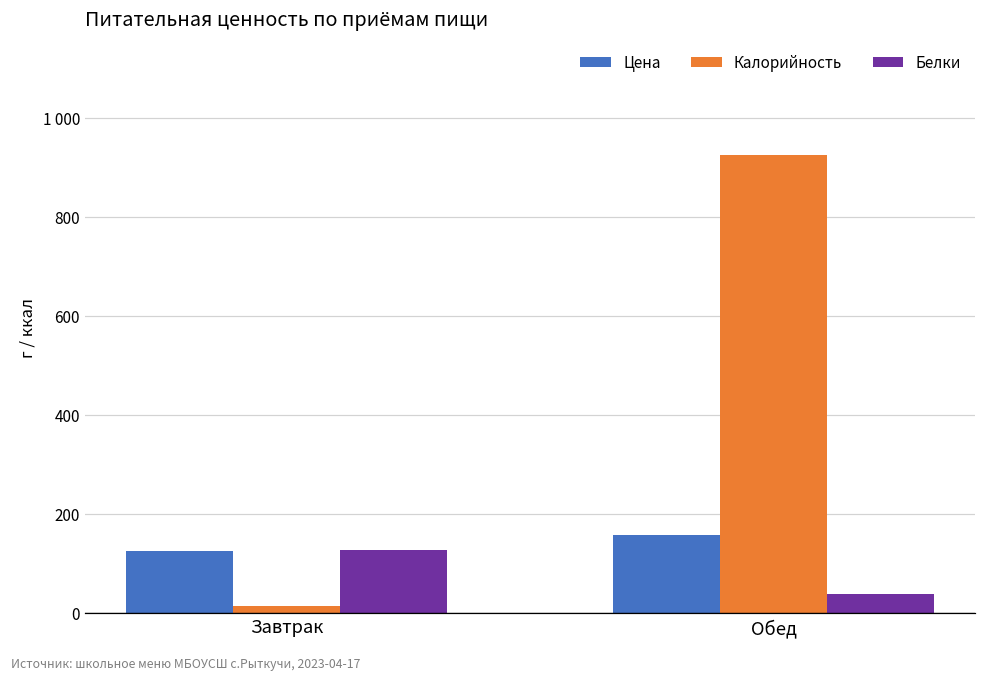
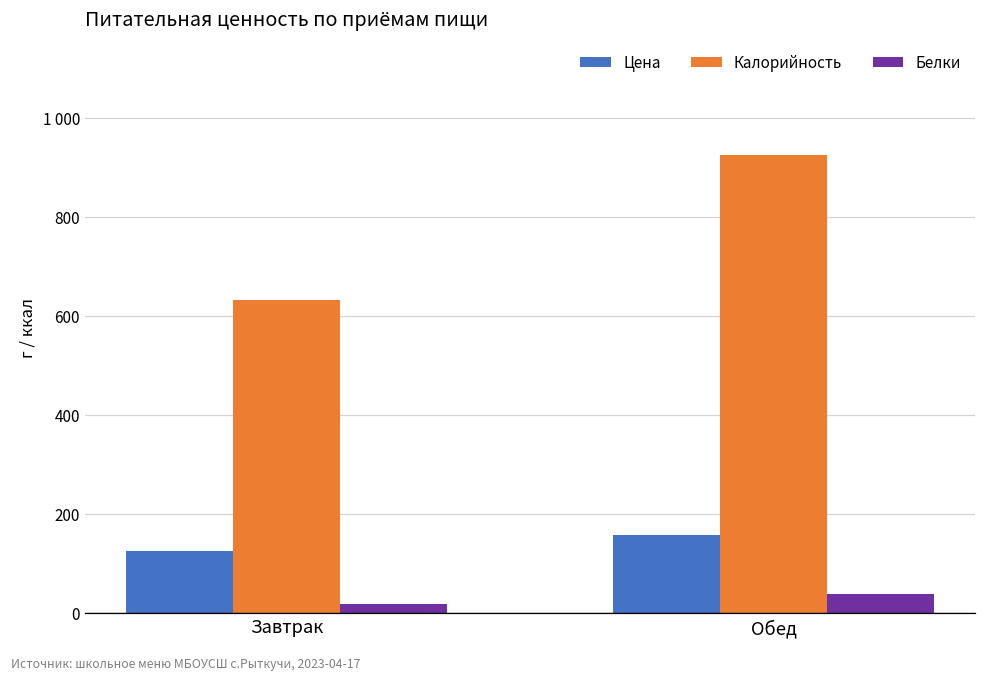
Калорийность, Завтрак: 10 -> 630
Белки, Завтрак: 130 -> 20
